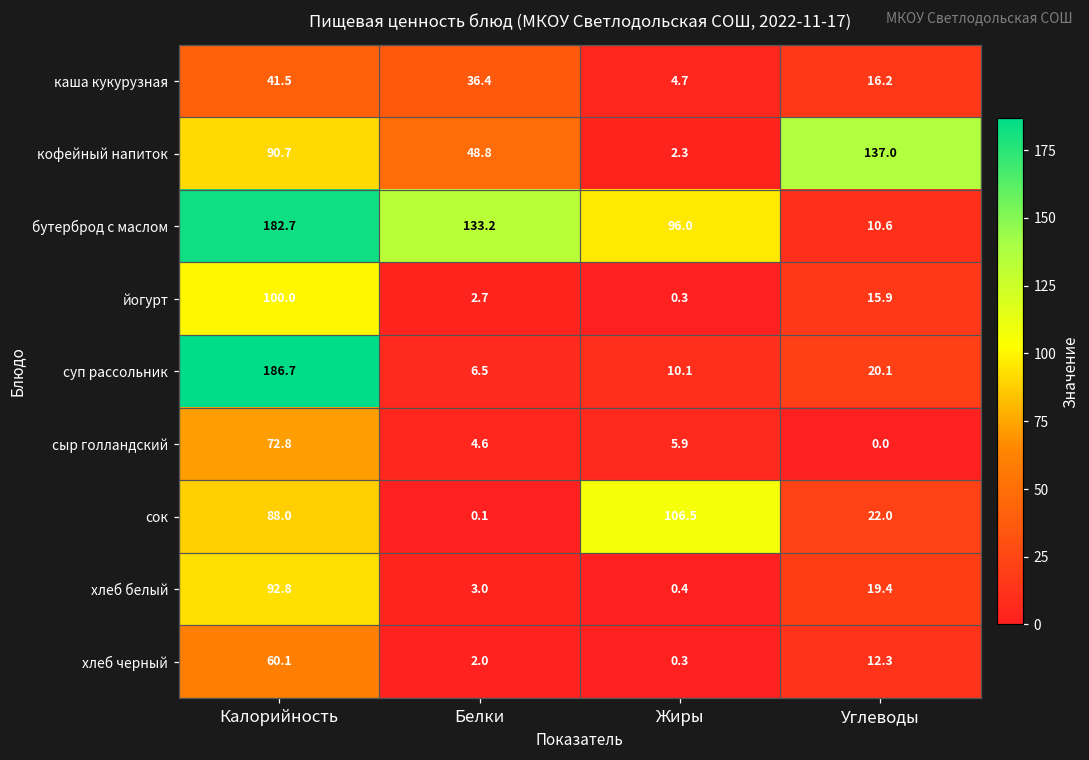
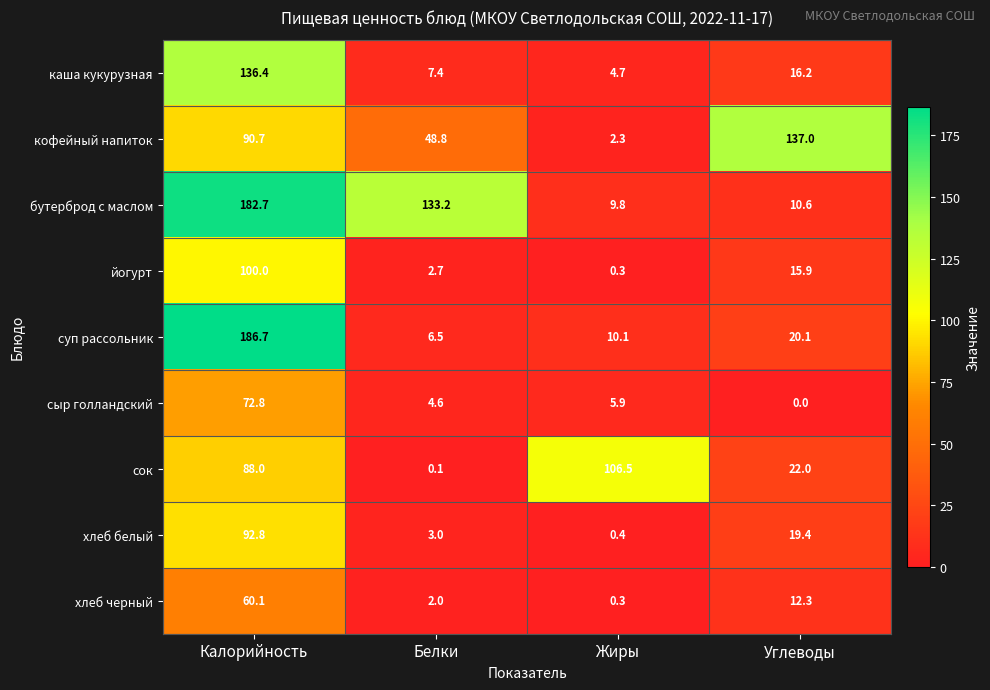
каша кукурузная, Калорийность: 41.5 -> 136.4
каша кукурузная, Белки: 36.4 -> 7.4
бутерброд с маслом, Жиры: 96.0 -> 9.8
